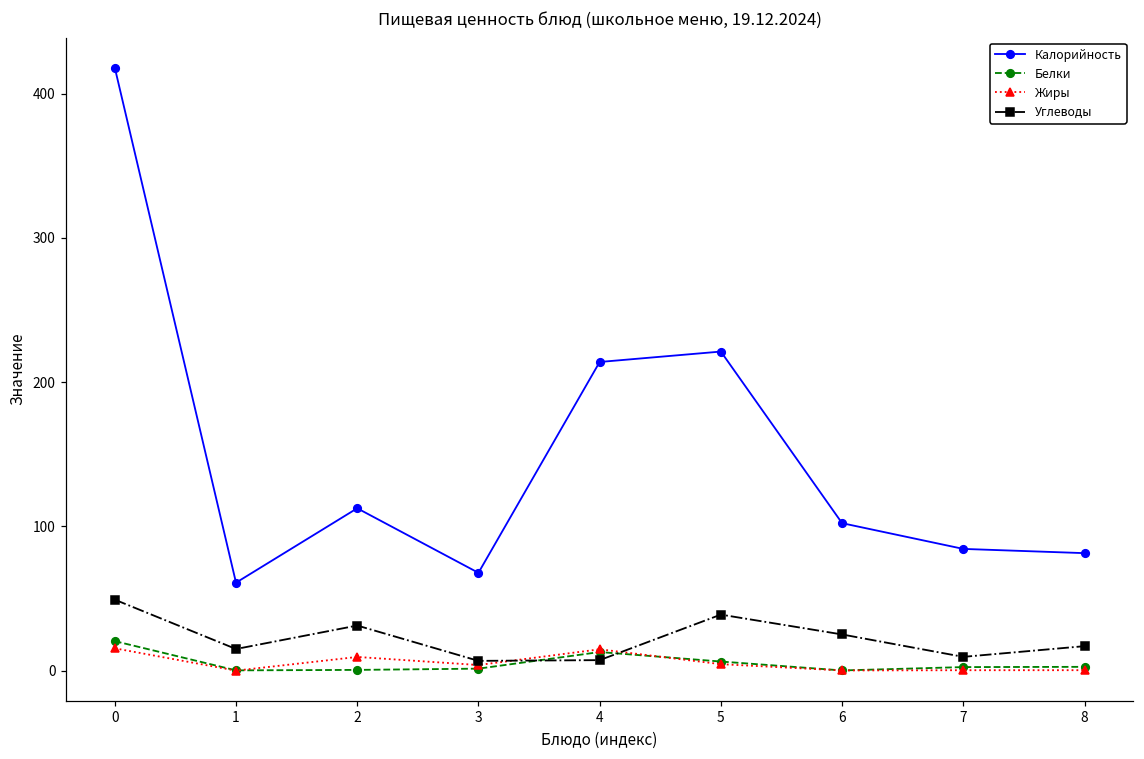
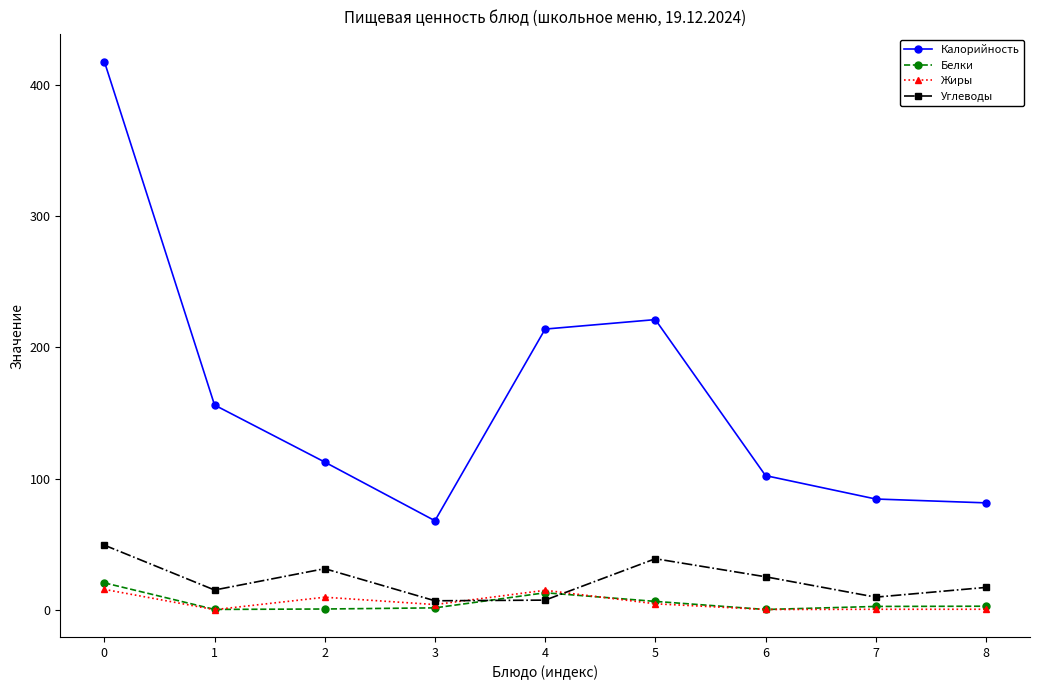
Калорийность, 1: 61 -> 156
